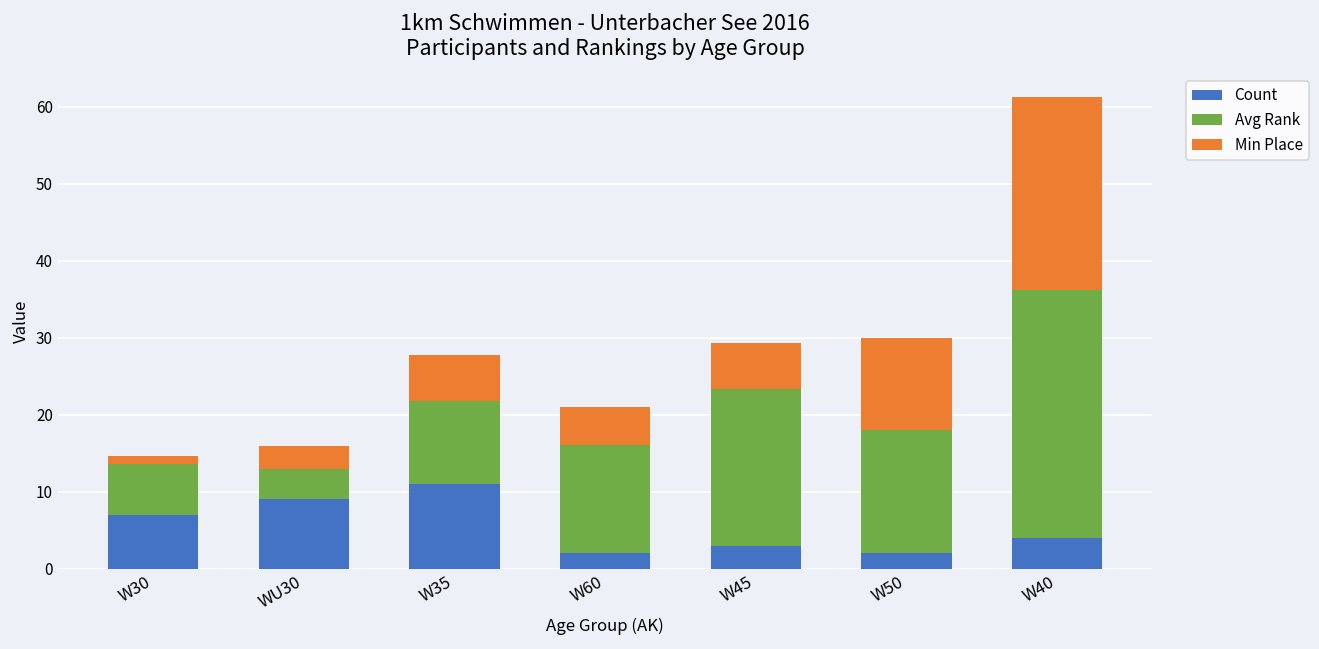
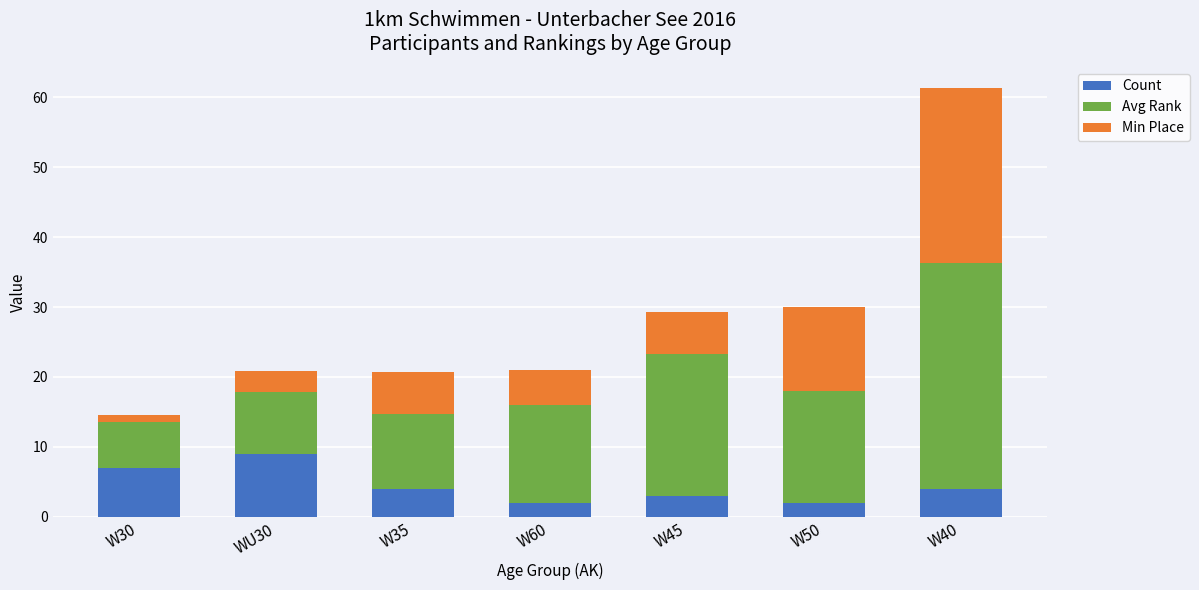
Avg Rank, WU30: 4 -> 9
Count, W35: 11 -> 4
